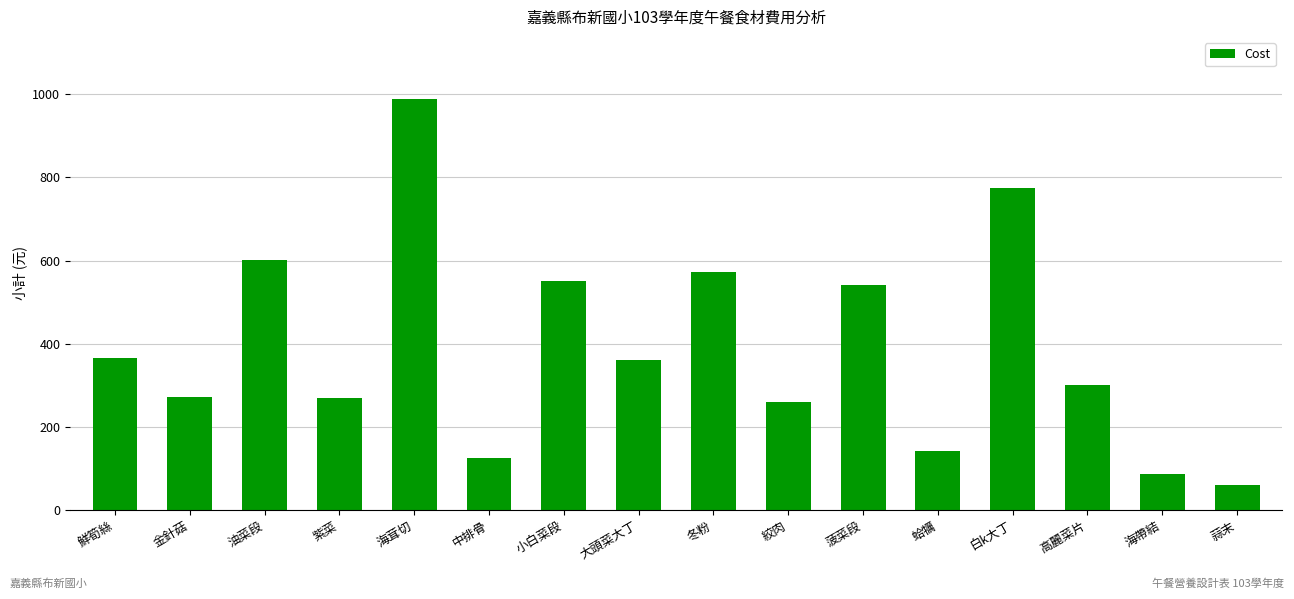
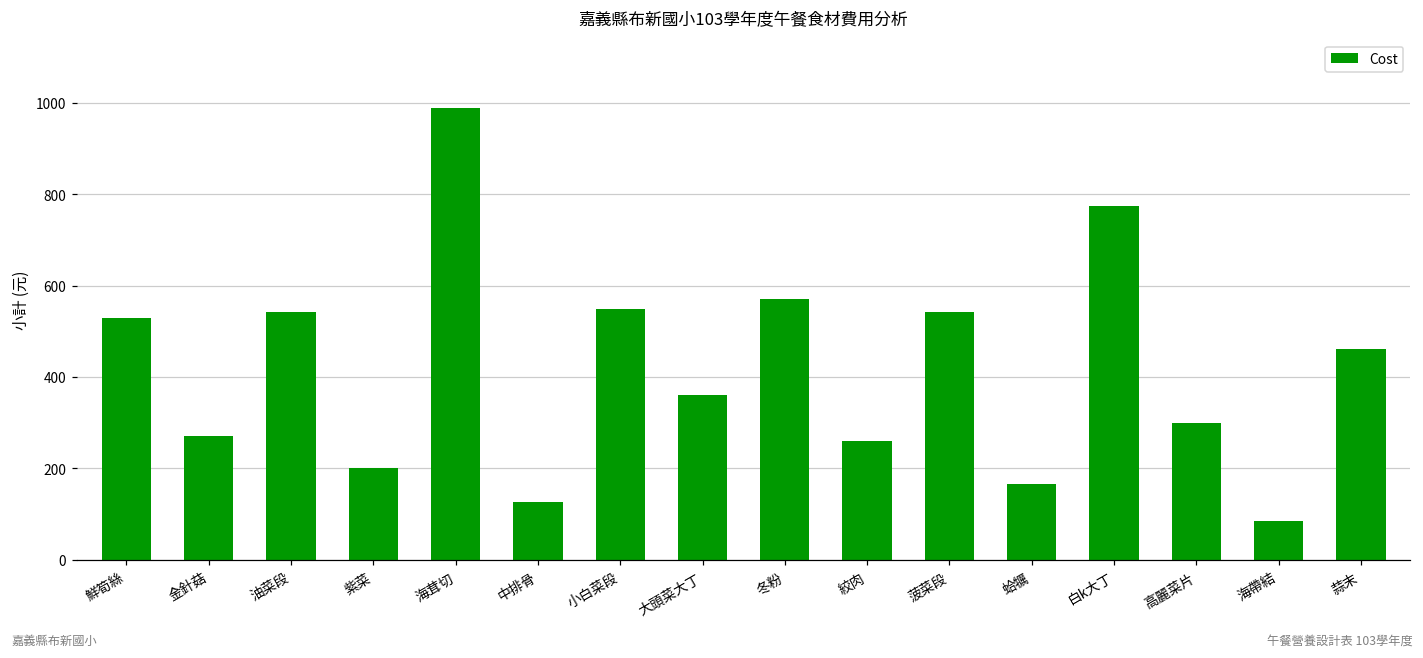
鮮筍絲: 370 -> 530
油菜段: 600 -> 540
紫菜: 270 -> 200
蛤犡: 140 -> 170
蒜末: 60 -> 460
